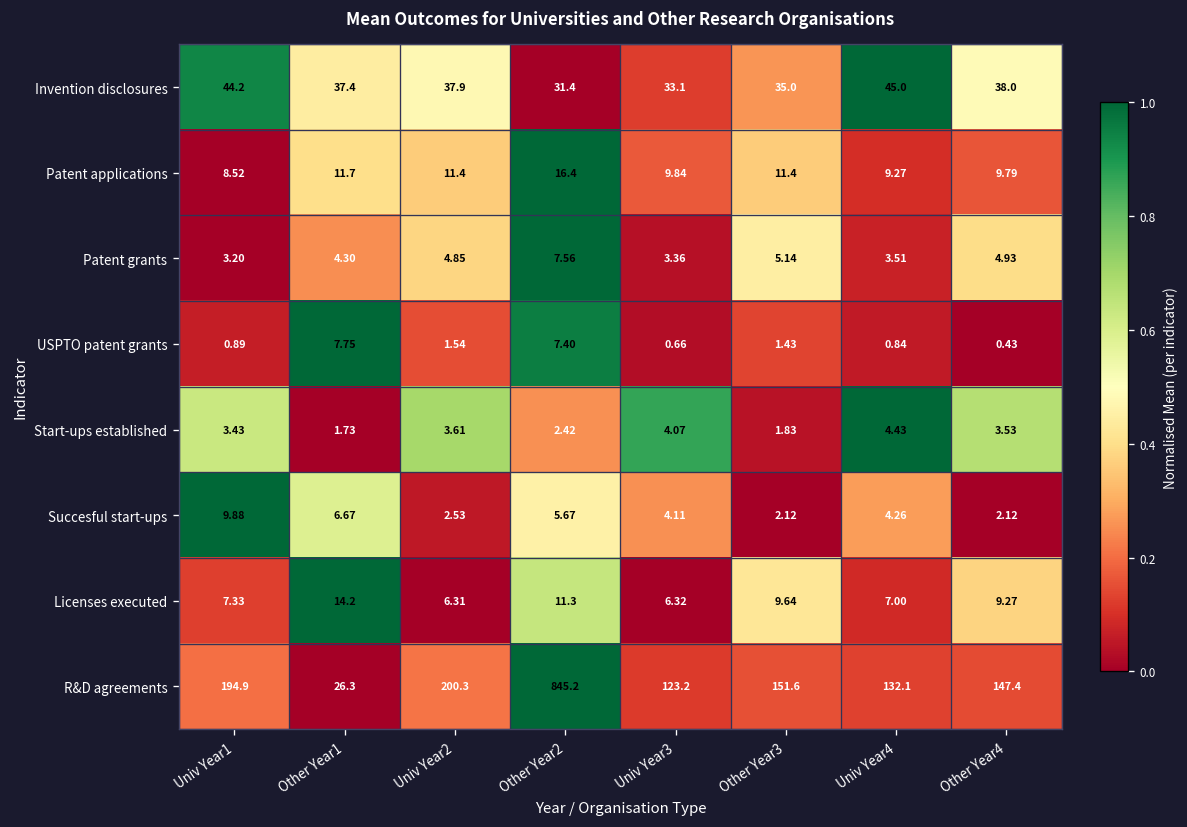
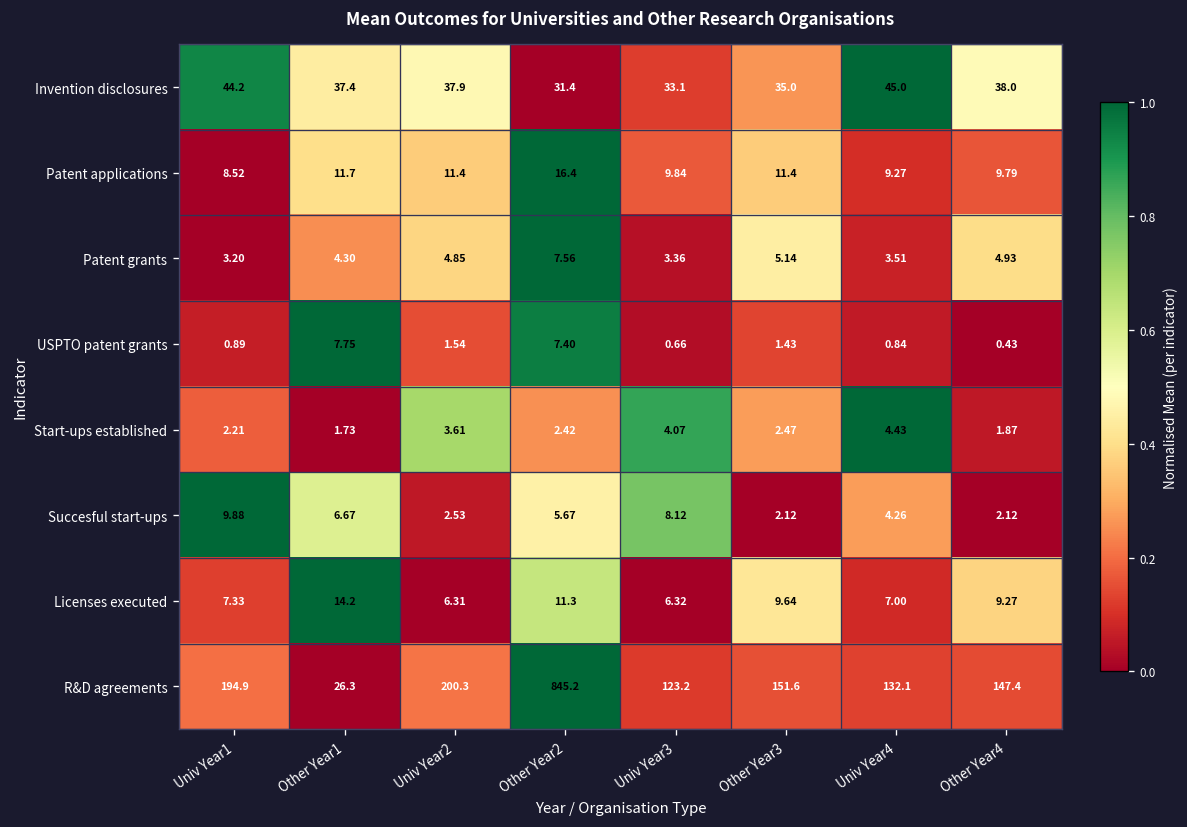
Start-ups established, Univ Year1: 3.43 -> 2.21
Start-ups established, Other Year3: 1.83 -> 2.47
Start-ups established, Other Year4: 3.53 -> 1.87
Succesful start-ups, Univ Year3: 4.11 -> 8.12
